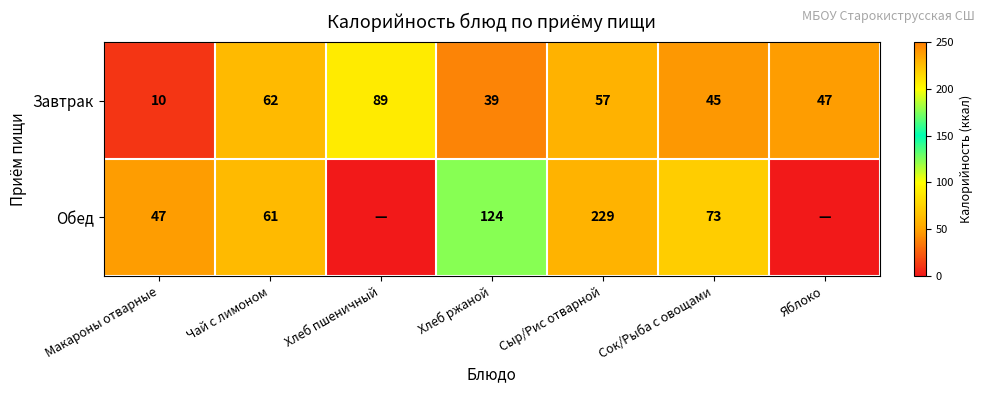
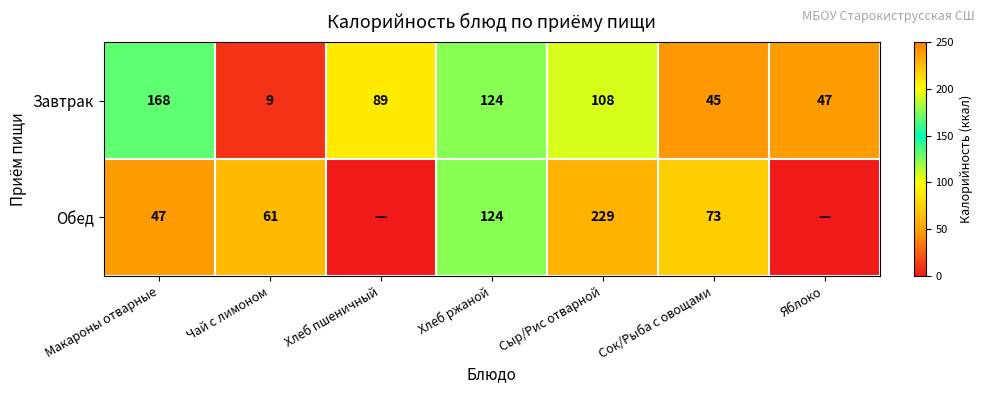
Завтрак, Макароны отварные: 10 -> 168
Завтрак, Чай с лимоном: 62 -> 9
Завтрак, Хлеб ржаной: 39 -> 124
Завтрак, Сыр/Рис отварной: 57 -> 108
